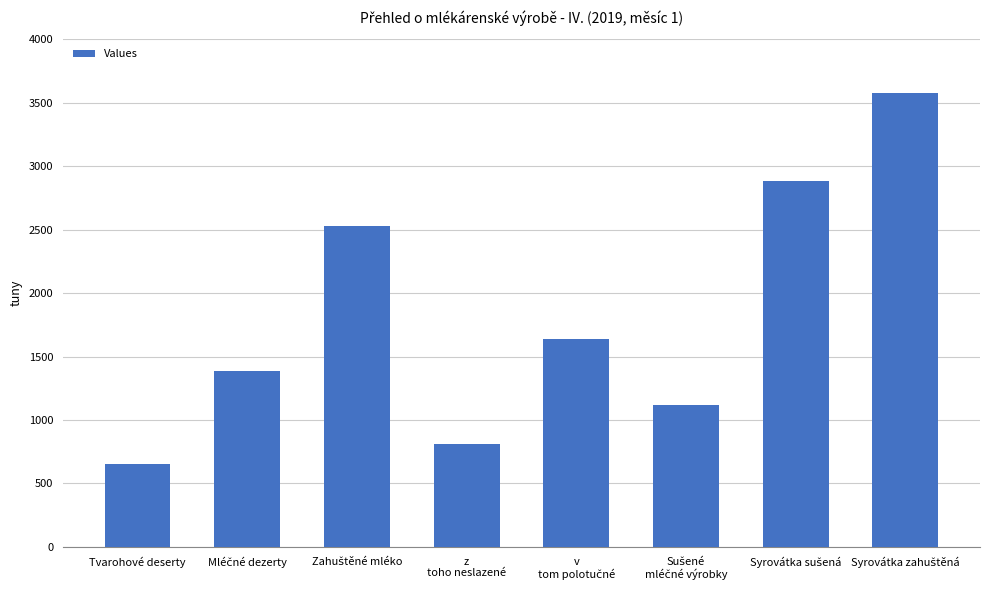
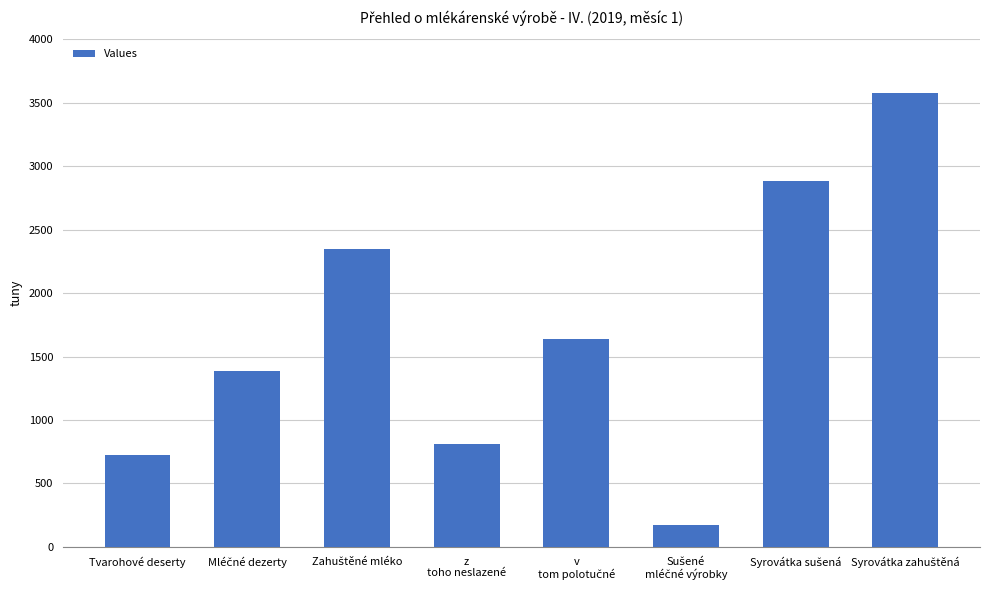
Tvarohové deserty: 650 -> 730
Zahuštěné mléko: 2530 -> 2340
Sušené mléčné výrobky: 1120 -> 170
